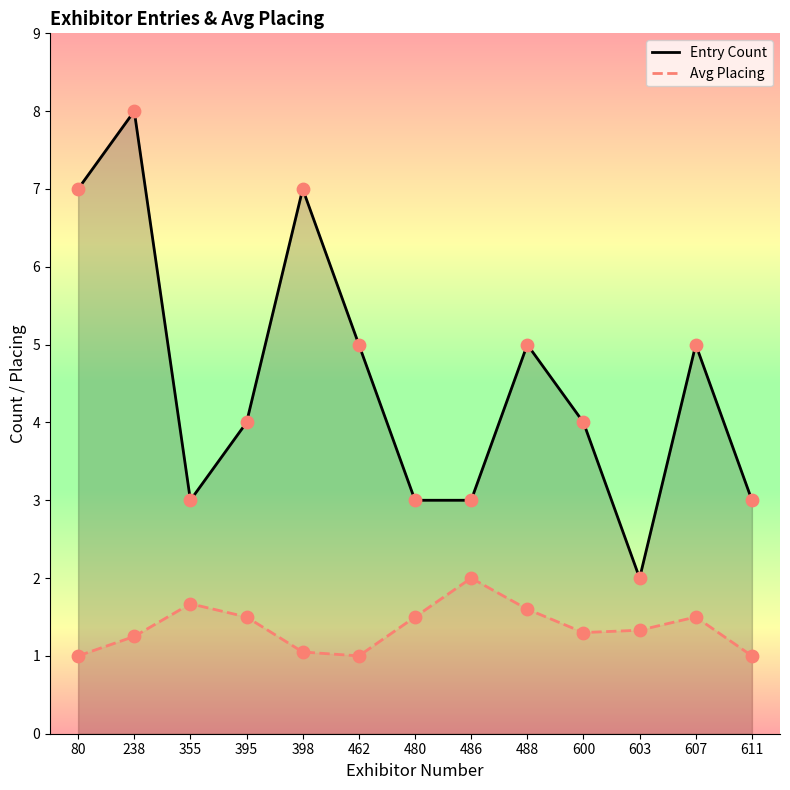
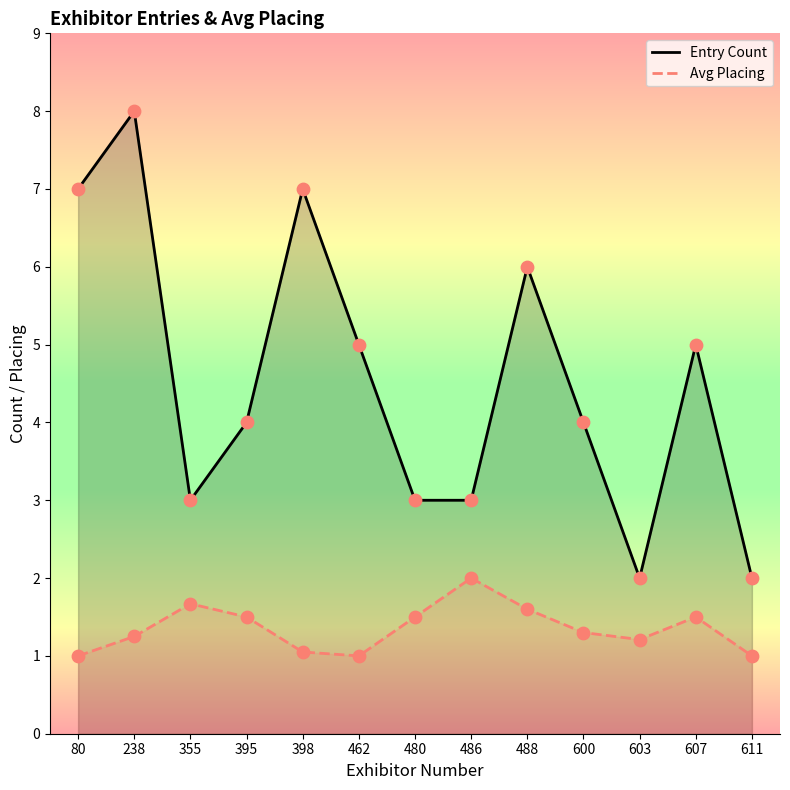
Entry Count, 488: 5 -> 6
Avg Placing, 603: 1.3 -> 1.2
Entry Count, 611: 3 -> 2
